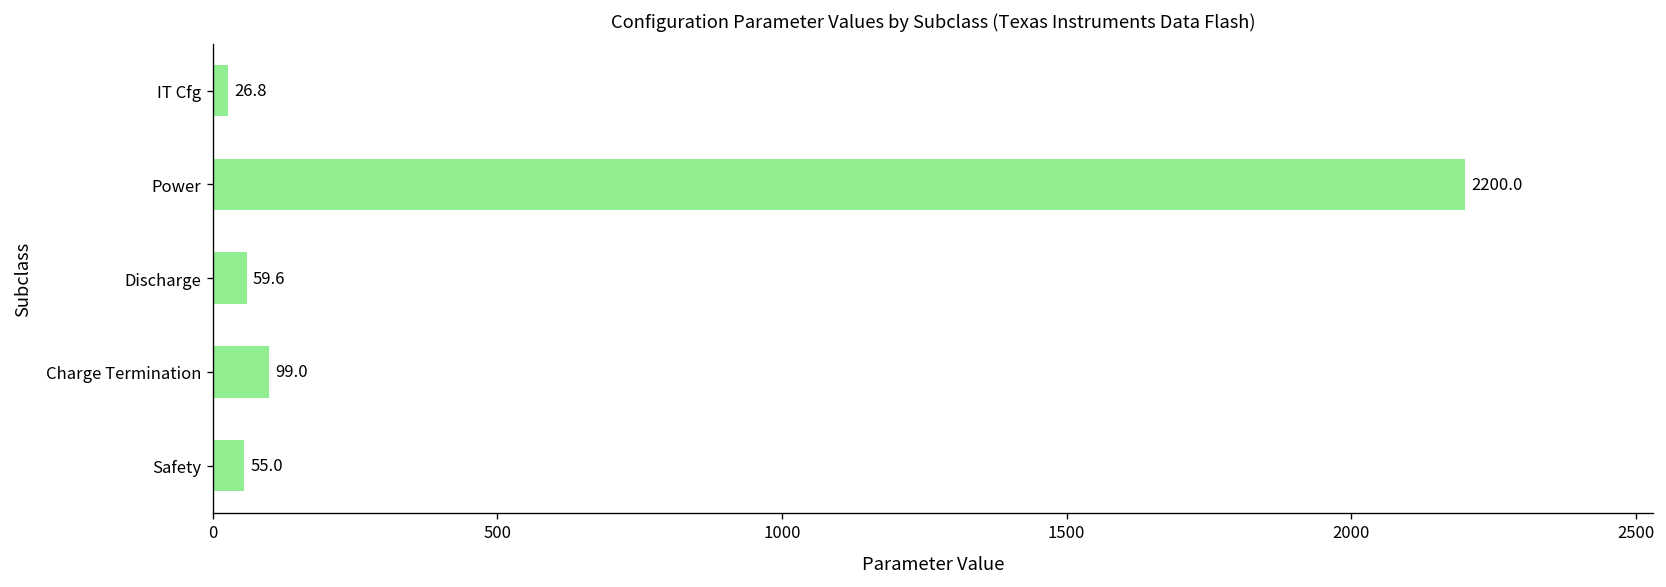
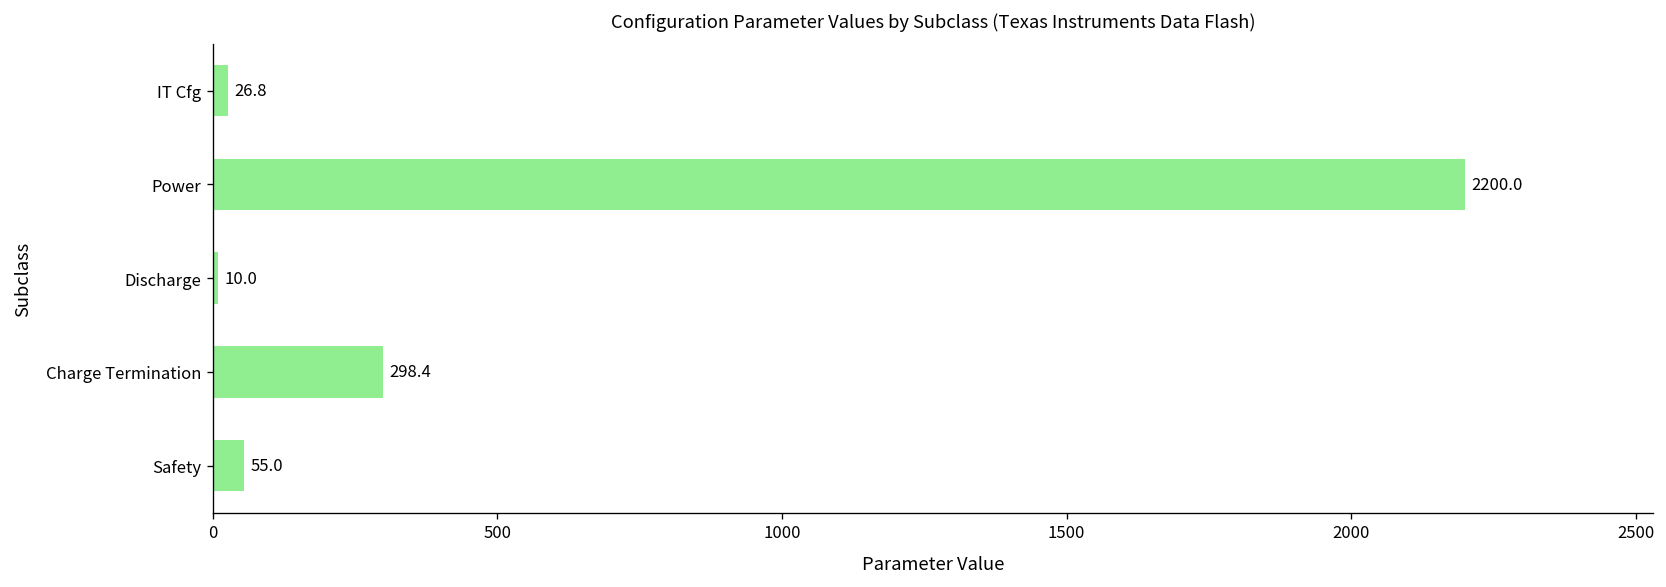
Discharge: 59.6 -> 10.0
Charge Termination: 99.0 -> 298.4
